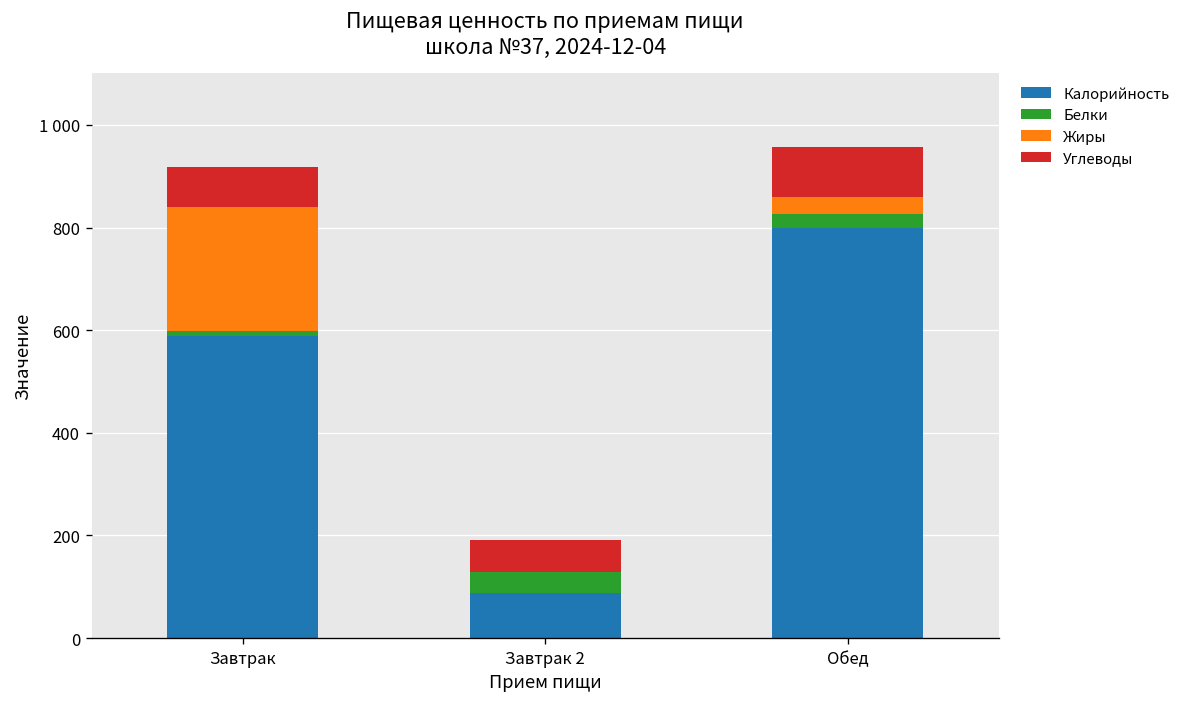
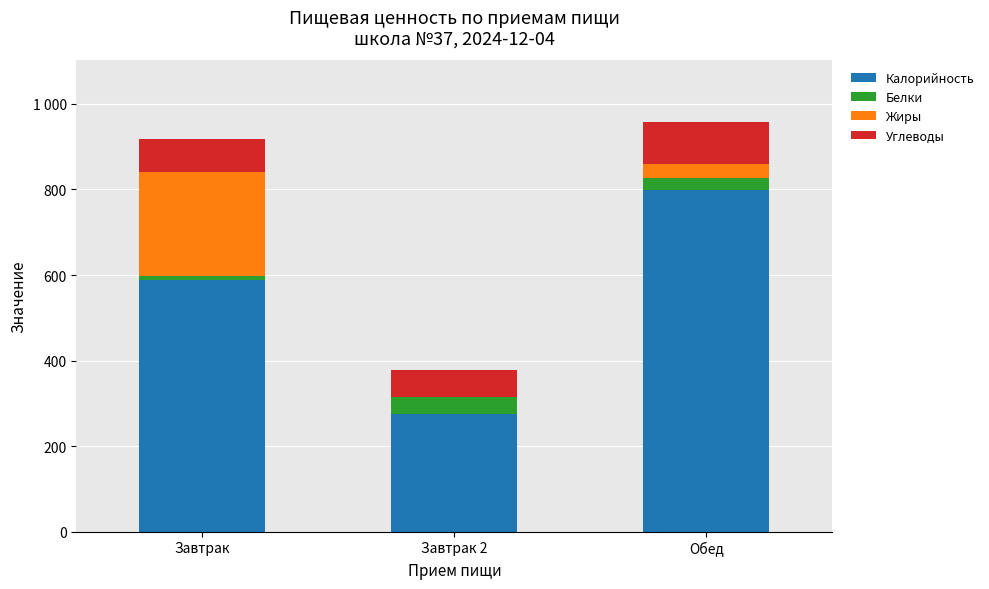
Калорийность, Завтрак 2: 90 -> 270
